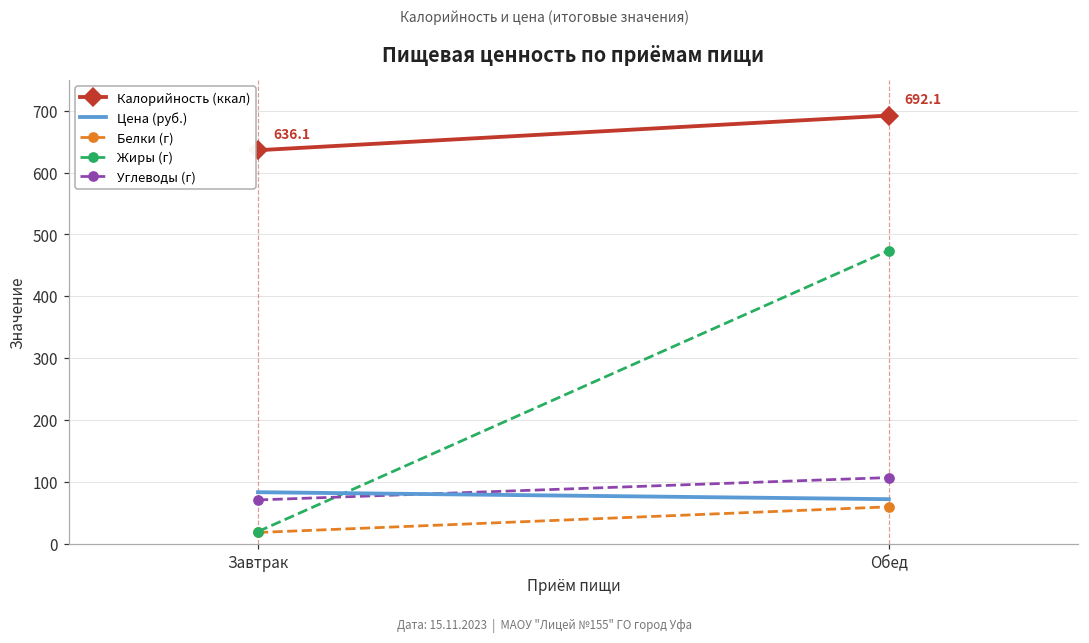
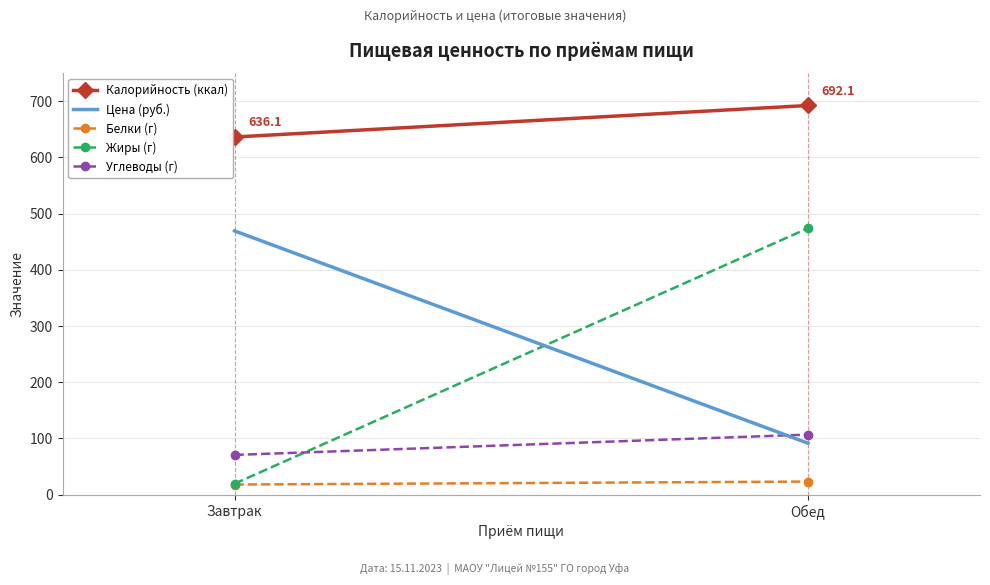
Цена (руб.), Завтрак: 80 -> 470
Цена (руб.), Обед: 70 -> 90
Белки (г), Обед: 60 -> 20
